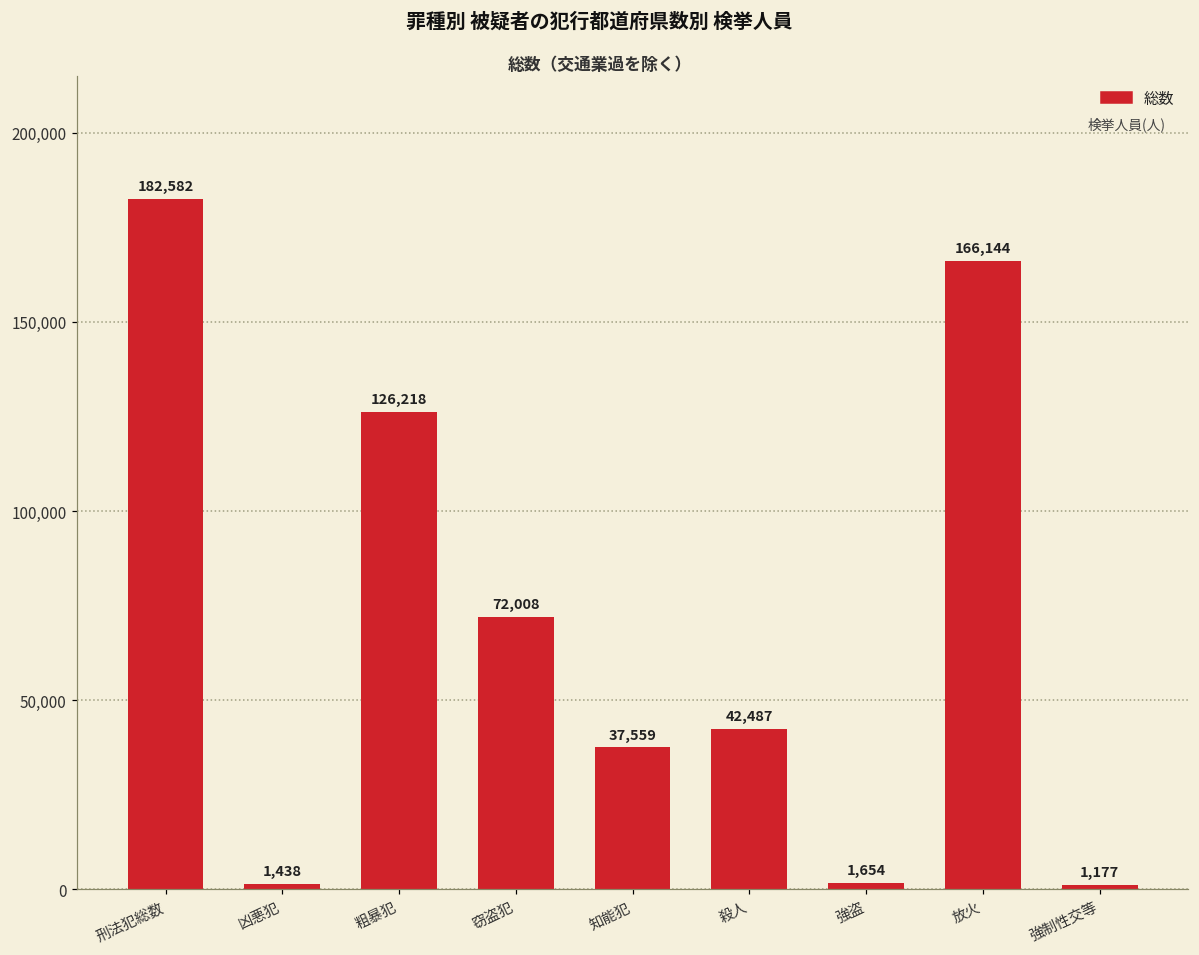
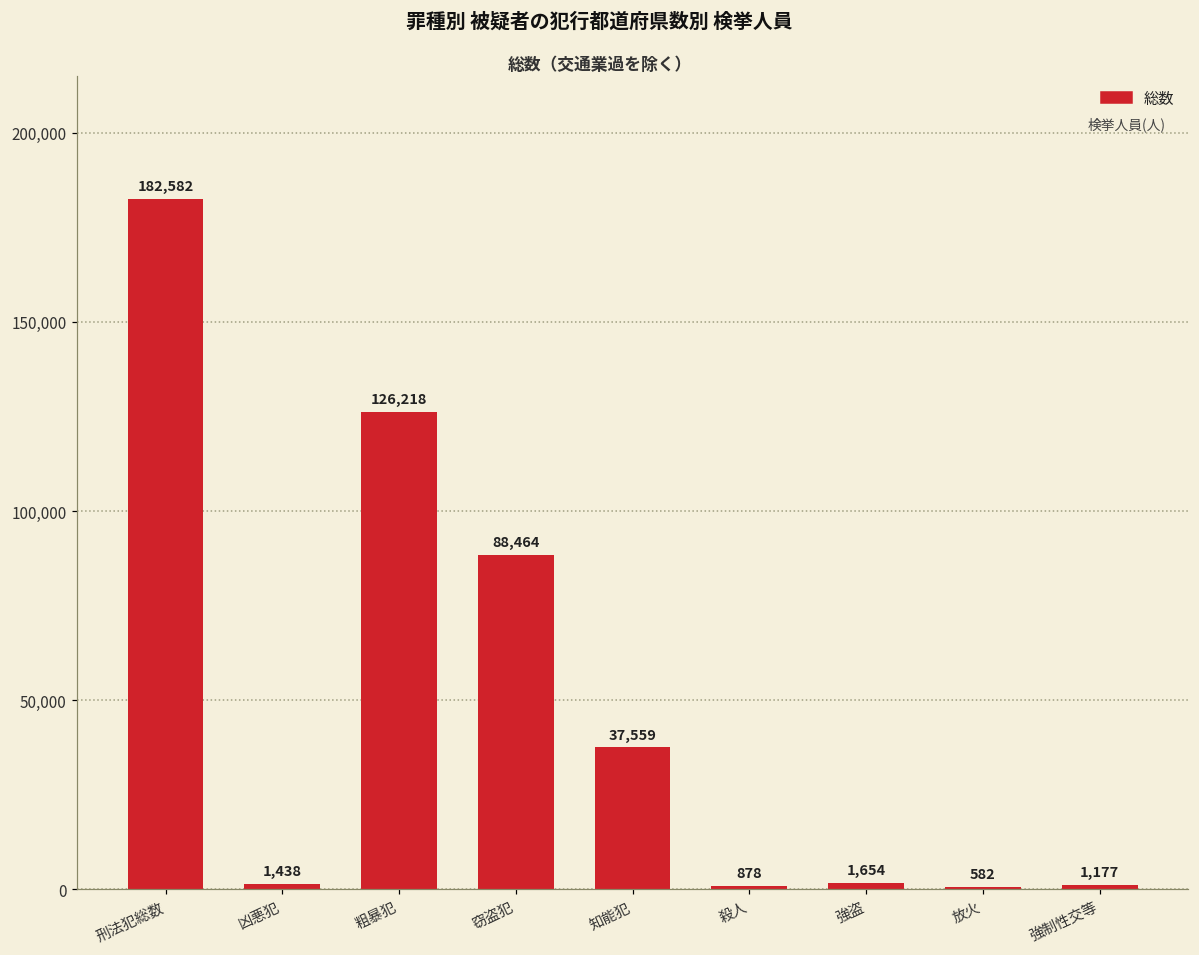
窃盗犯: 72,008 -> 88,464
殺人: 42,487 -> 878
放火: 166,144 -> 582
